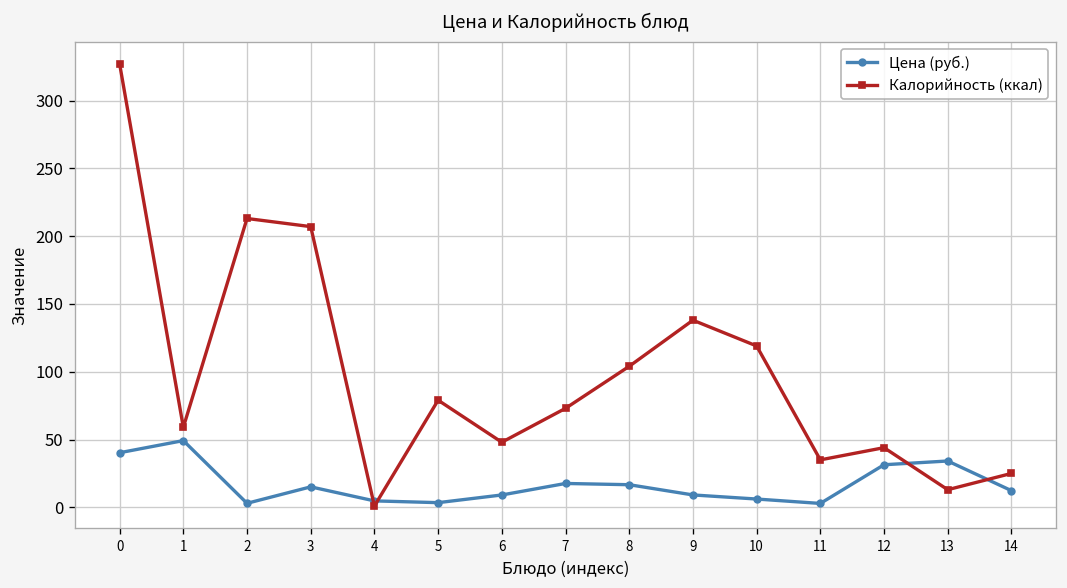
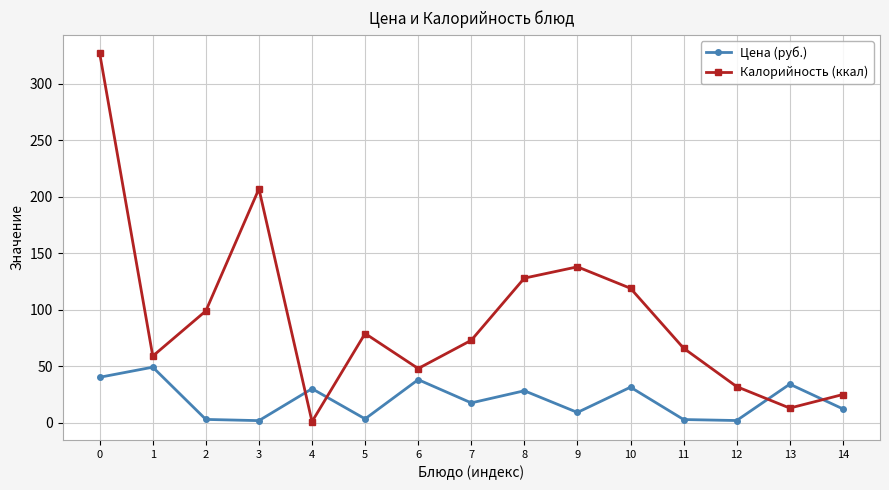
Калорийность (ккал), 2: 213 -> 99
Цена (руб.), 3: 15 -> 2
Цена (руб.), 4: 5 -> 30
Цена (руб.), 6: 9 -> 38
Цена (руб.), 8: 17 -> 28
Калорийность (ккал), 8: 104 -> 128
Цена (руб.), 10: 6 -> 31
Калорийность (ккал), 11: 35 -> 66
Цена (руб.), 12: 31 -> 2
Калорийность (ккал), 12: 44 -> 32
